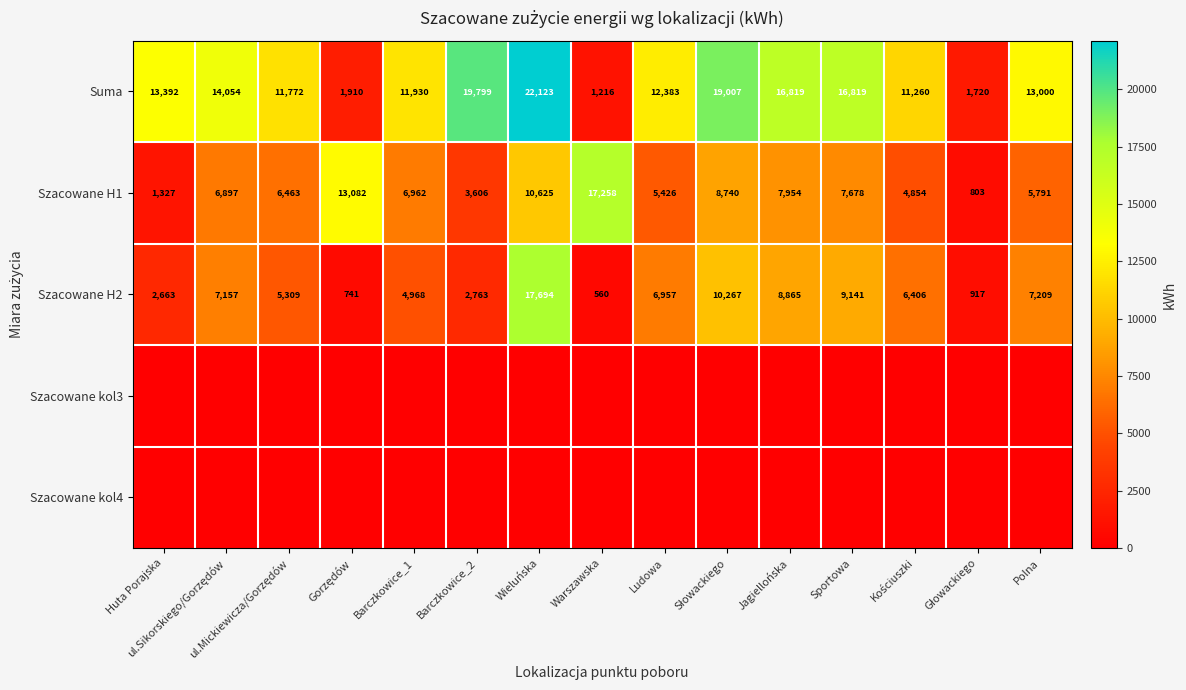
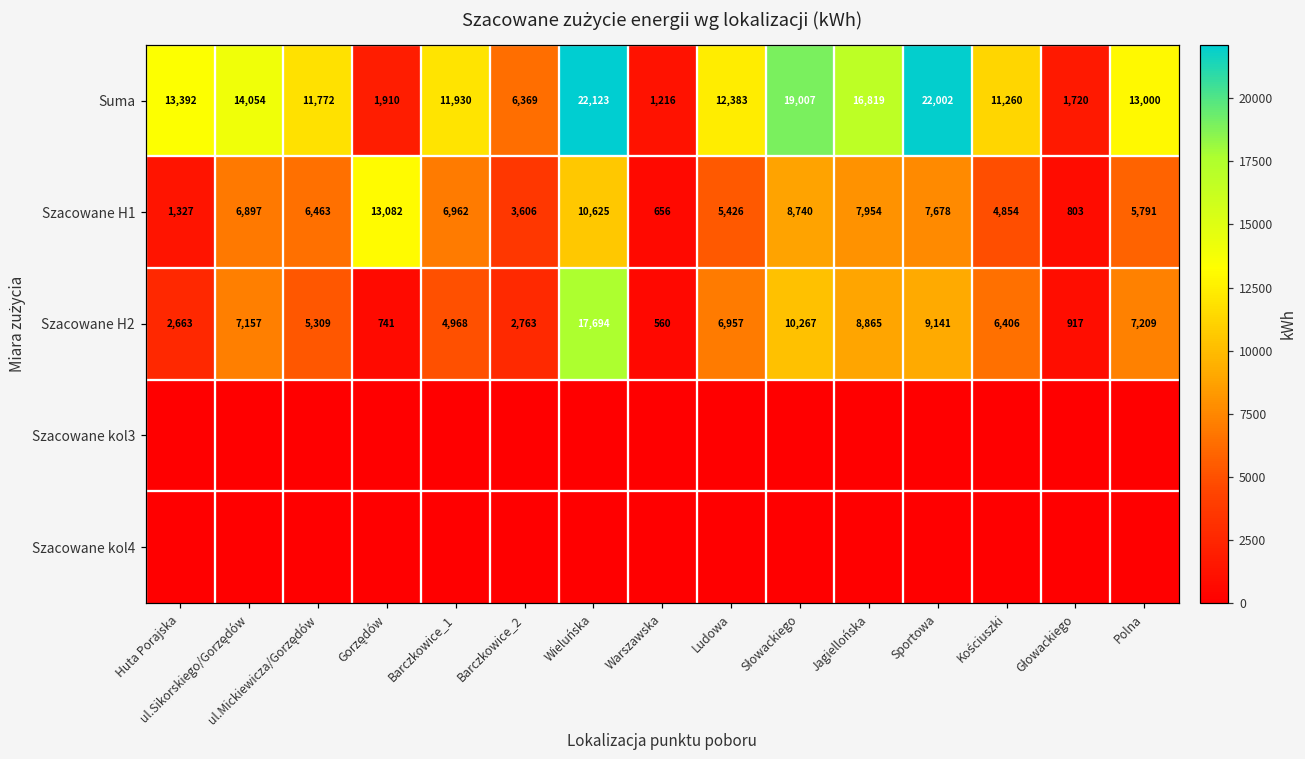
Suma, Barczkowice_2: 19,799 -> 6,369
Suma, Sportowa: 16,819 -> 22,002
Szacowane H1, Warszawska: 17,258 -> 656
